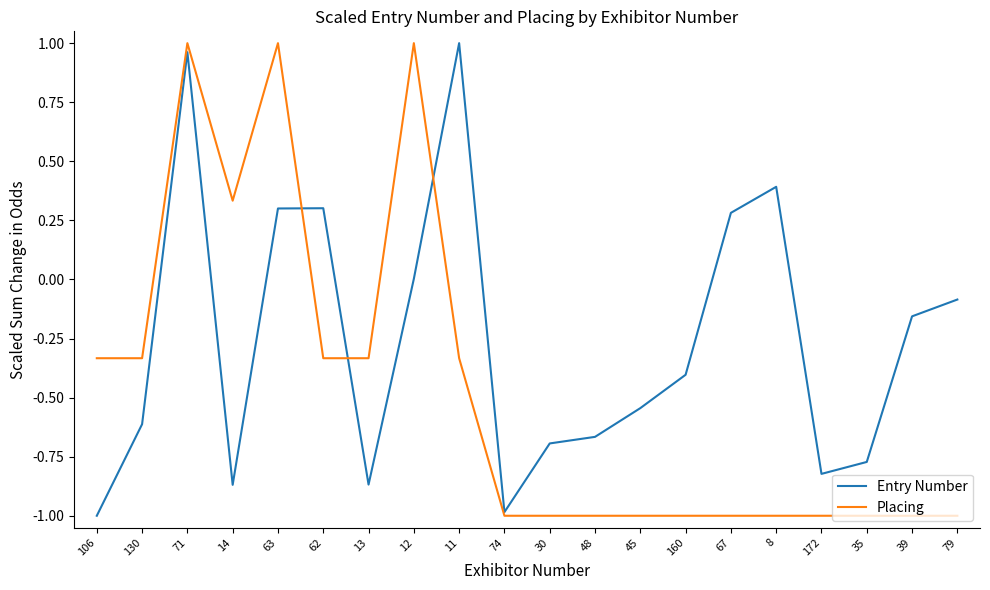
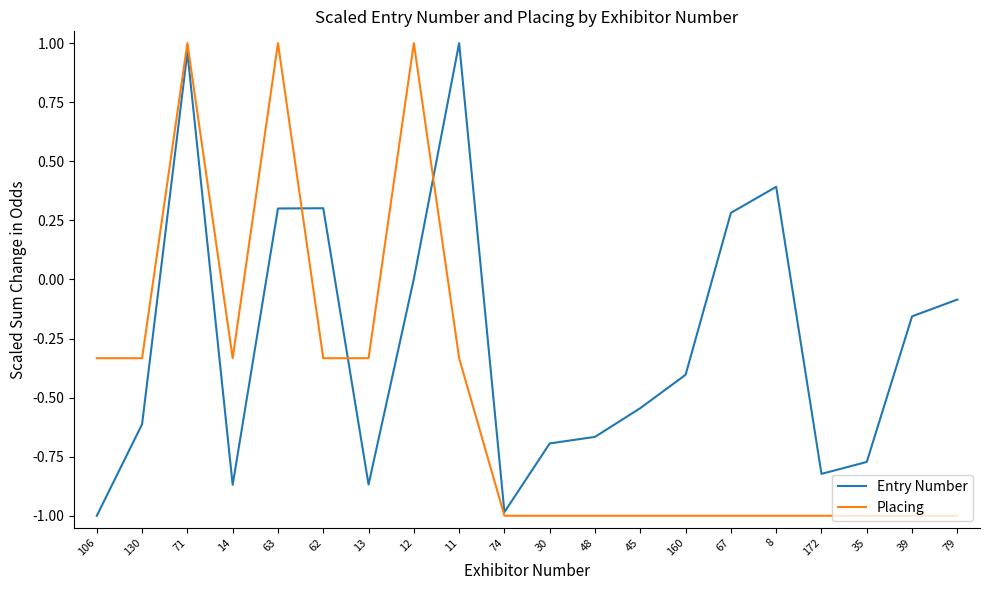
Placing, 14: 0.33 -> -0.33
